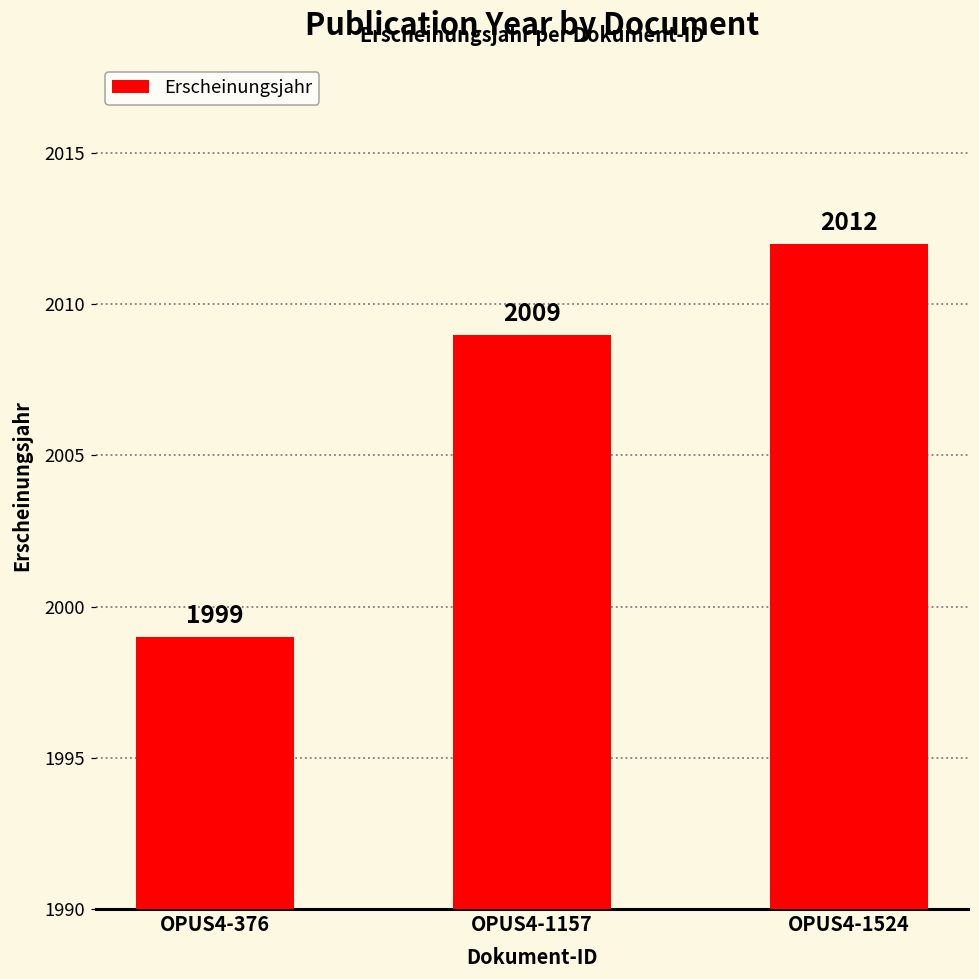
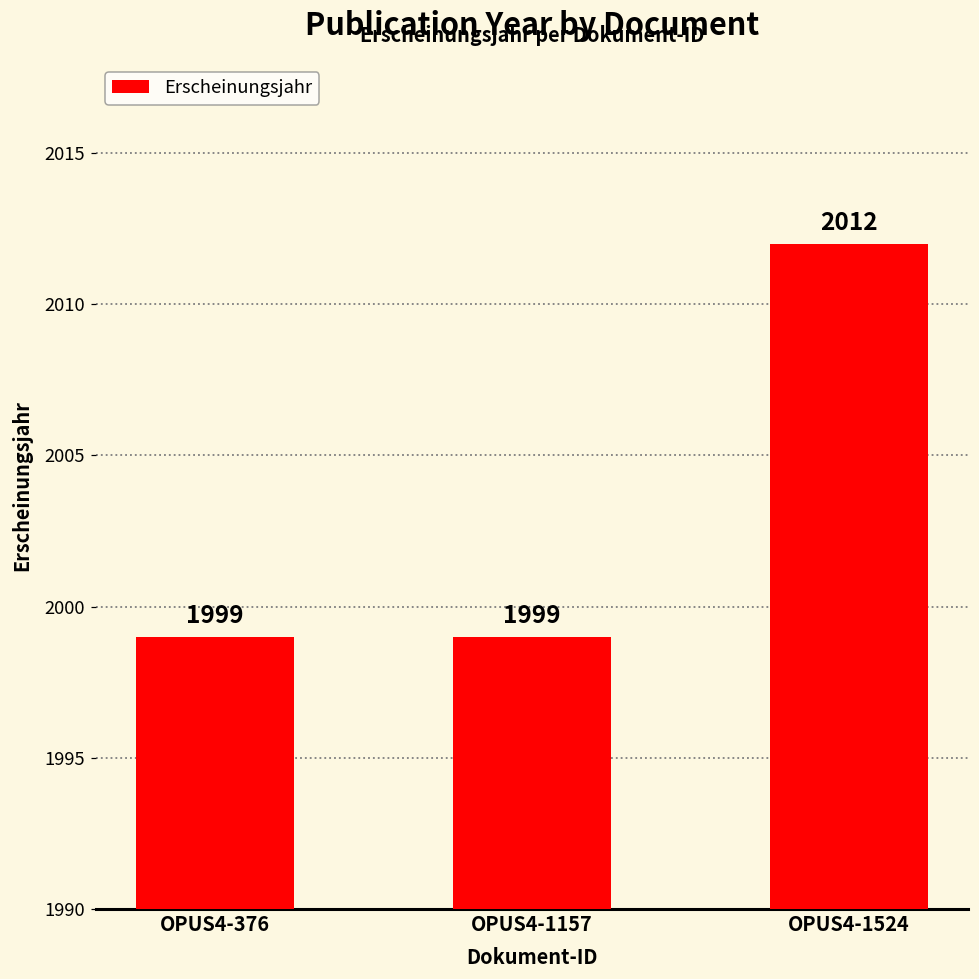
OPUS4-1157: 2009 -> 1999
